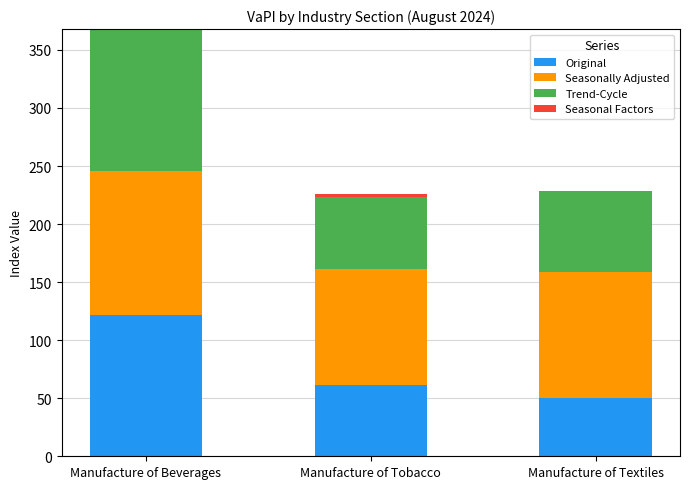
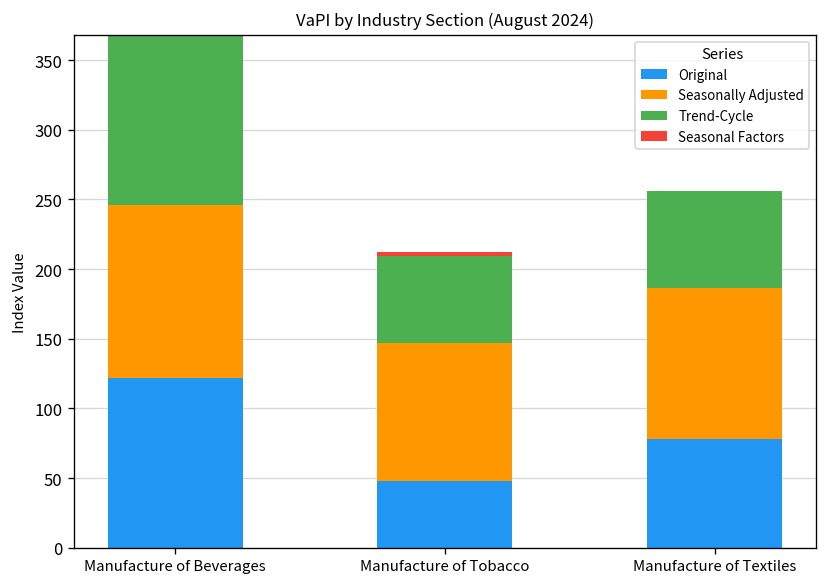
Original, Manufacture of Tobacco: 61 -> 48
Original, Manufacture of Textiles: 50 -> 78
